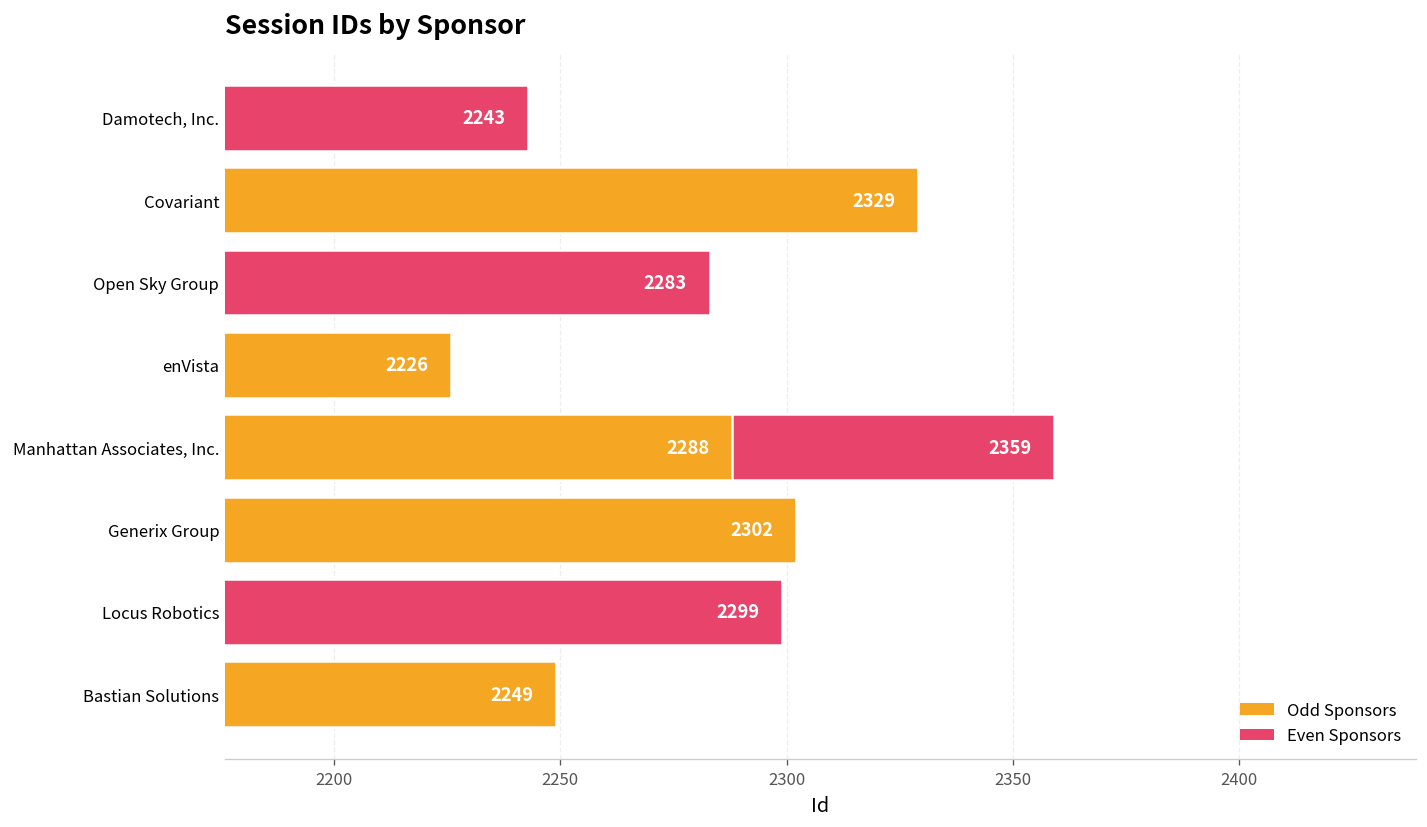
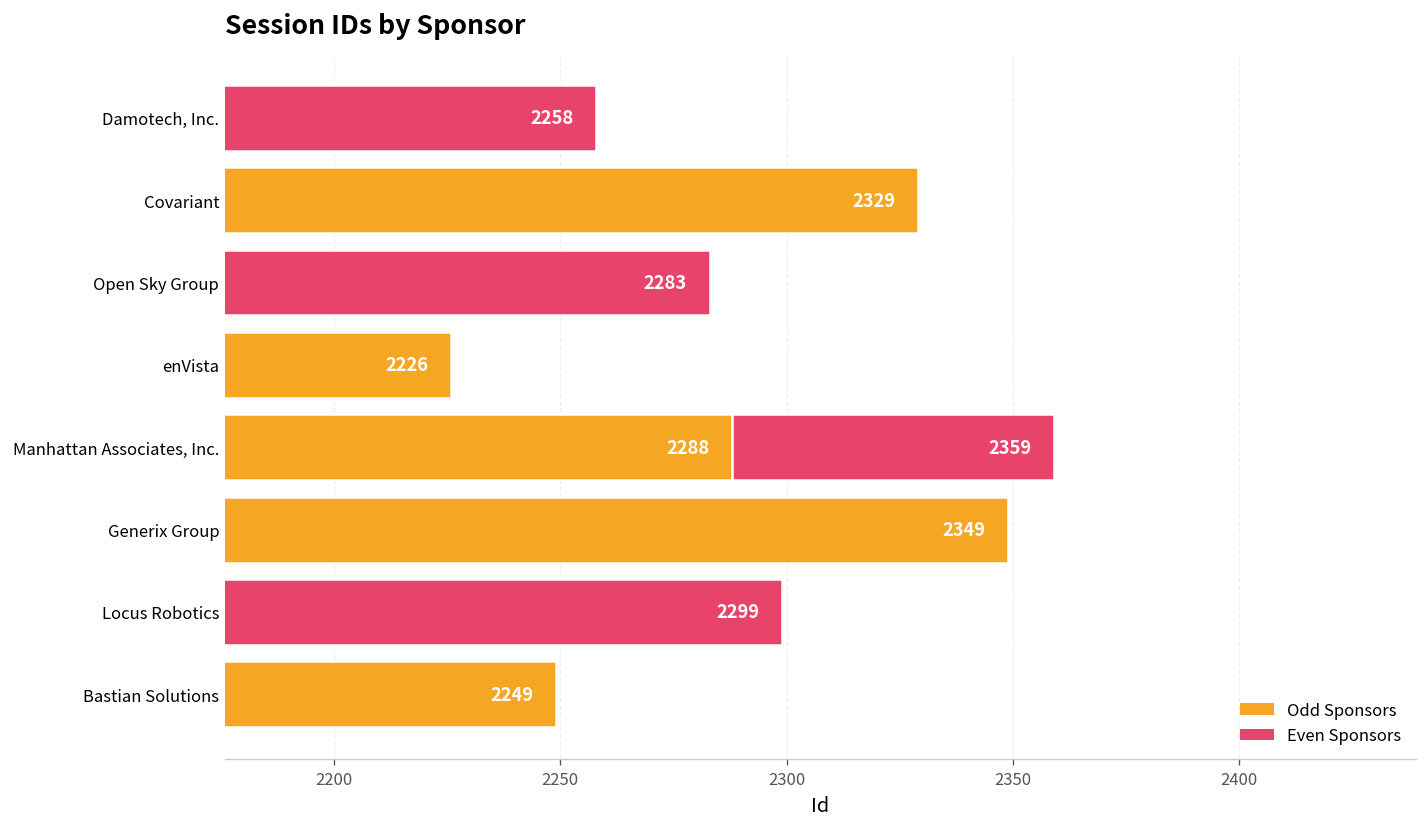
Damotech, Inc.: 2243 -> 2258
Generix Group: 2302 -> 2349
